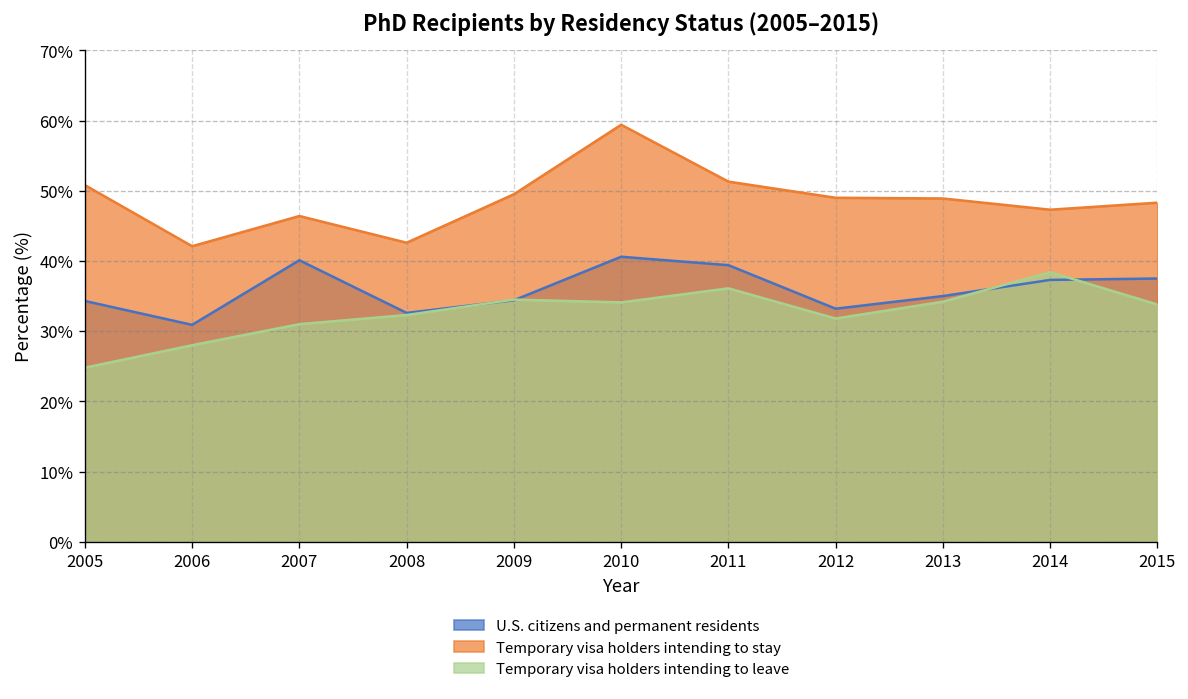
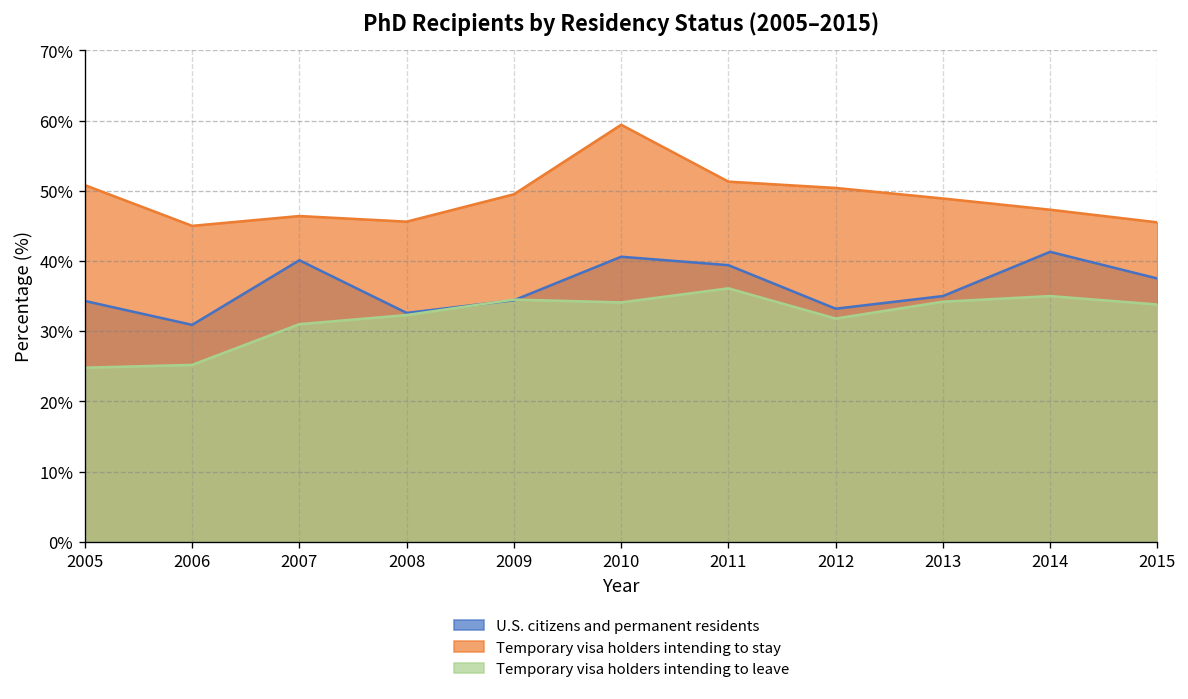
Temporary visa holders intending to stay, 2006: 42% -> 45%
Temporary visa holders intending to leave, 2006: 28% -> 25%
Temporary visa holders intending to stay, 2008: 43% -> 46%
Temporary visa holders intending to stay, 2012: 49% -> 50%
U.S. citizens and permanent residents, 2014: 37% -> 41%
Temporary visa holders intending to leave, 2014: 38% -> 35%
Temporary visa holders intending to stay, 2015: 48% -> 46%
